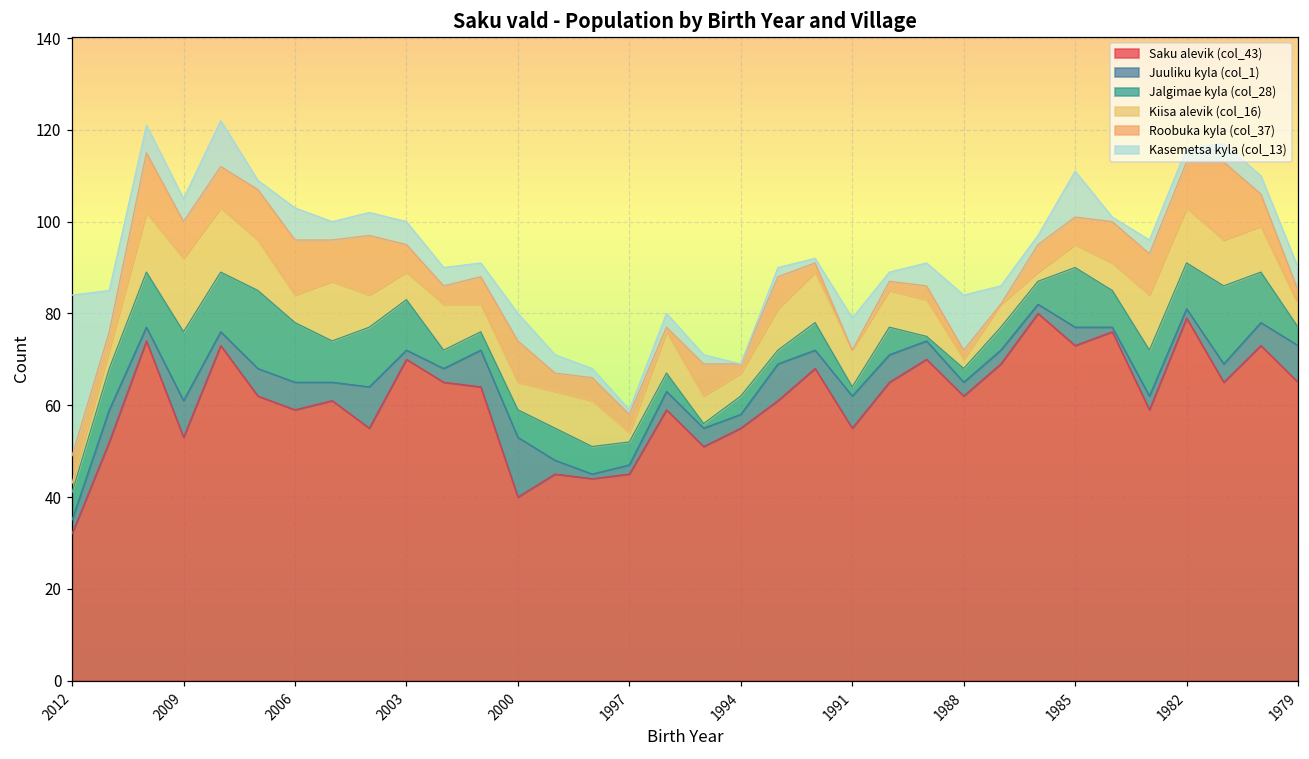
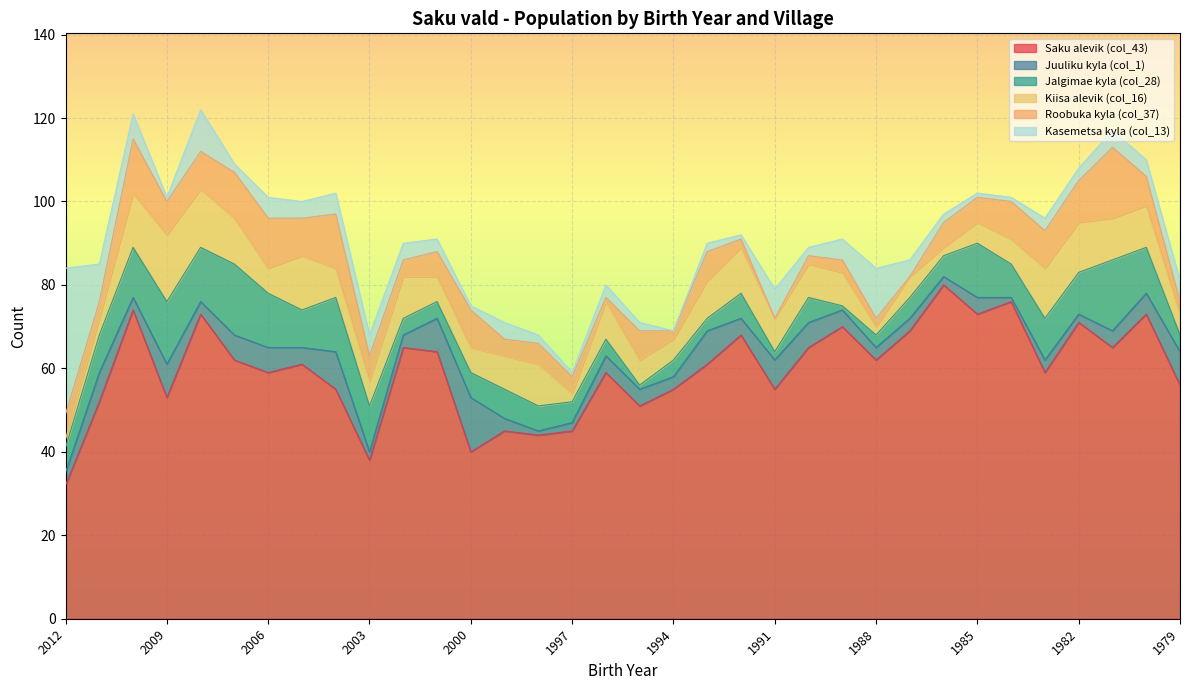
Kasemetsa kyla (col_13), 2009: 5 -> 1
Kasemetsa kyla (col_13), 2006: 7 -> 5
Saku alevik (col_43), 2003: 70 -> 38
Kasemetsa kyla (col_13), 2000: 6 -> 1
Kasemetsa kyla (col_13), 1985: 10 -> 1
Saku alevik (col_43), 1982: 79 -> 71
Saku alevik (col_43), 1979: 65 -> 56
